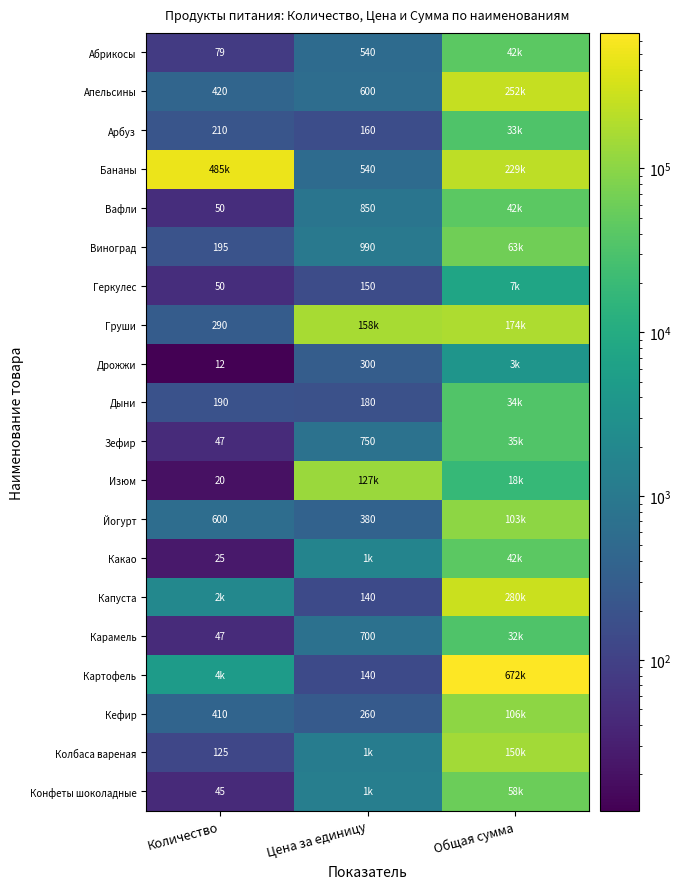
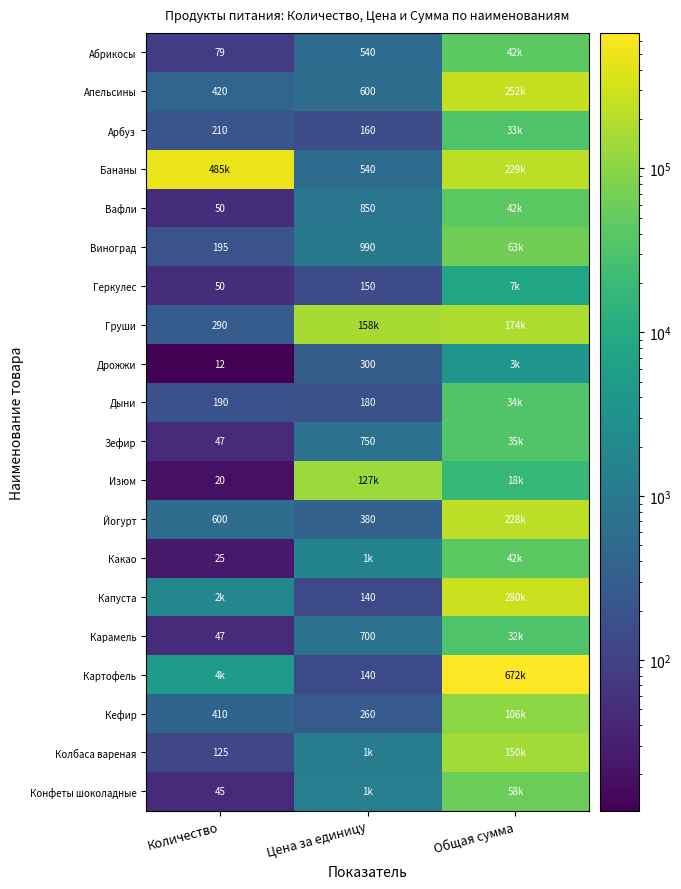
Йогурт, Общая сумма: 103k -> 228k
